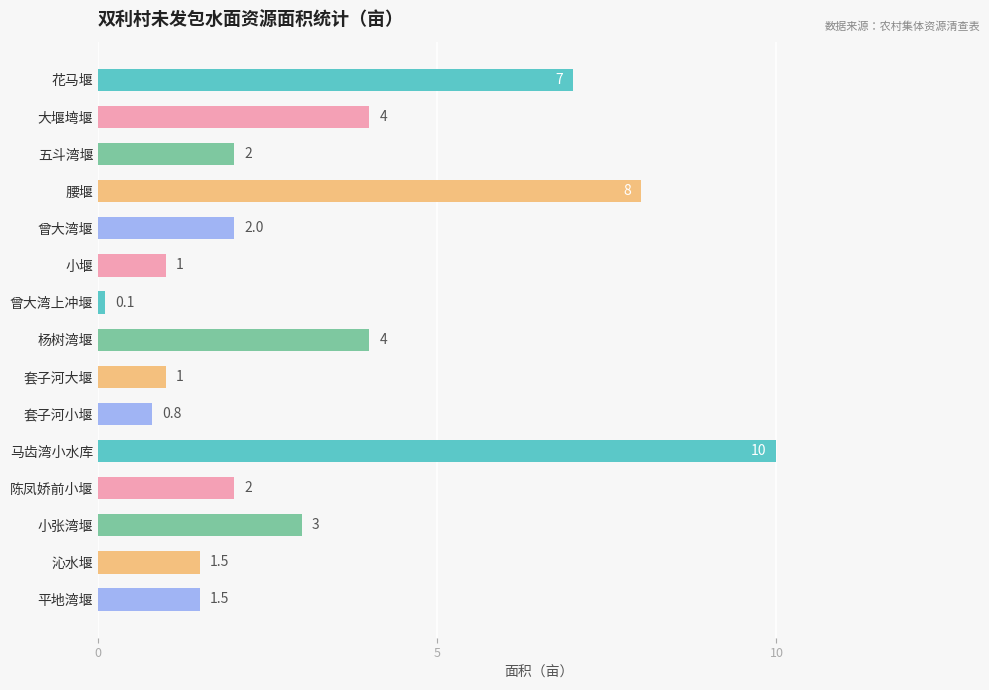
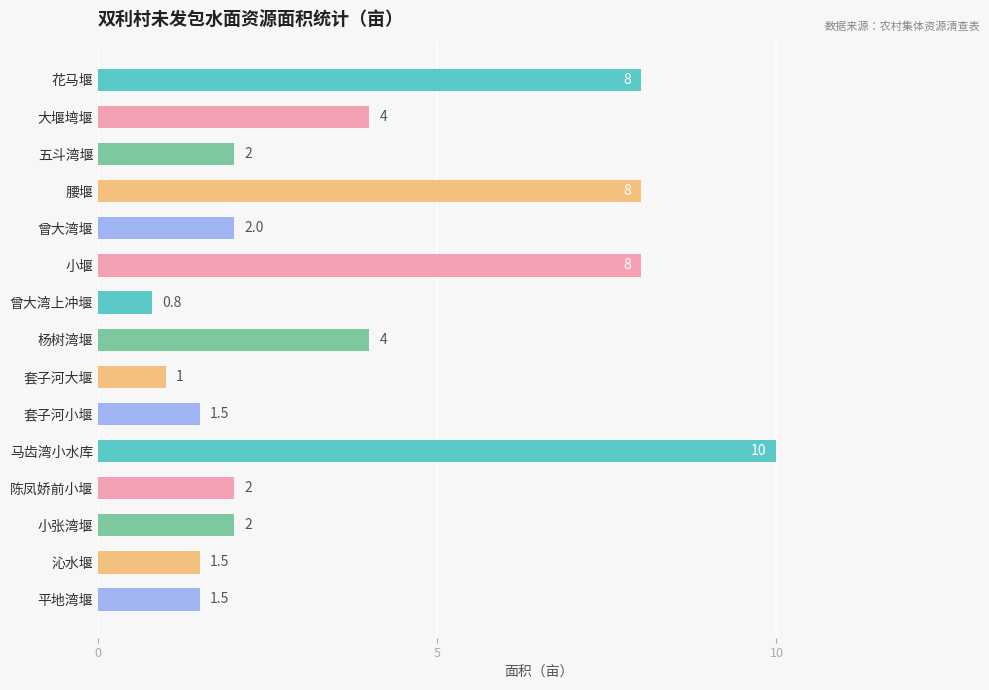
花马堰: 7 -> 8
小堰: 1 -> 8
曾大湾上冲堰: 0.1 -> 0.8
套子河小堰: 0.8 -> 1.5
小张湾堰: 3 -> 2
